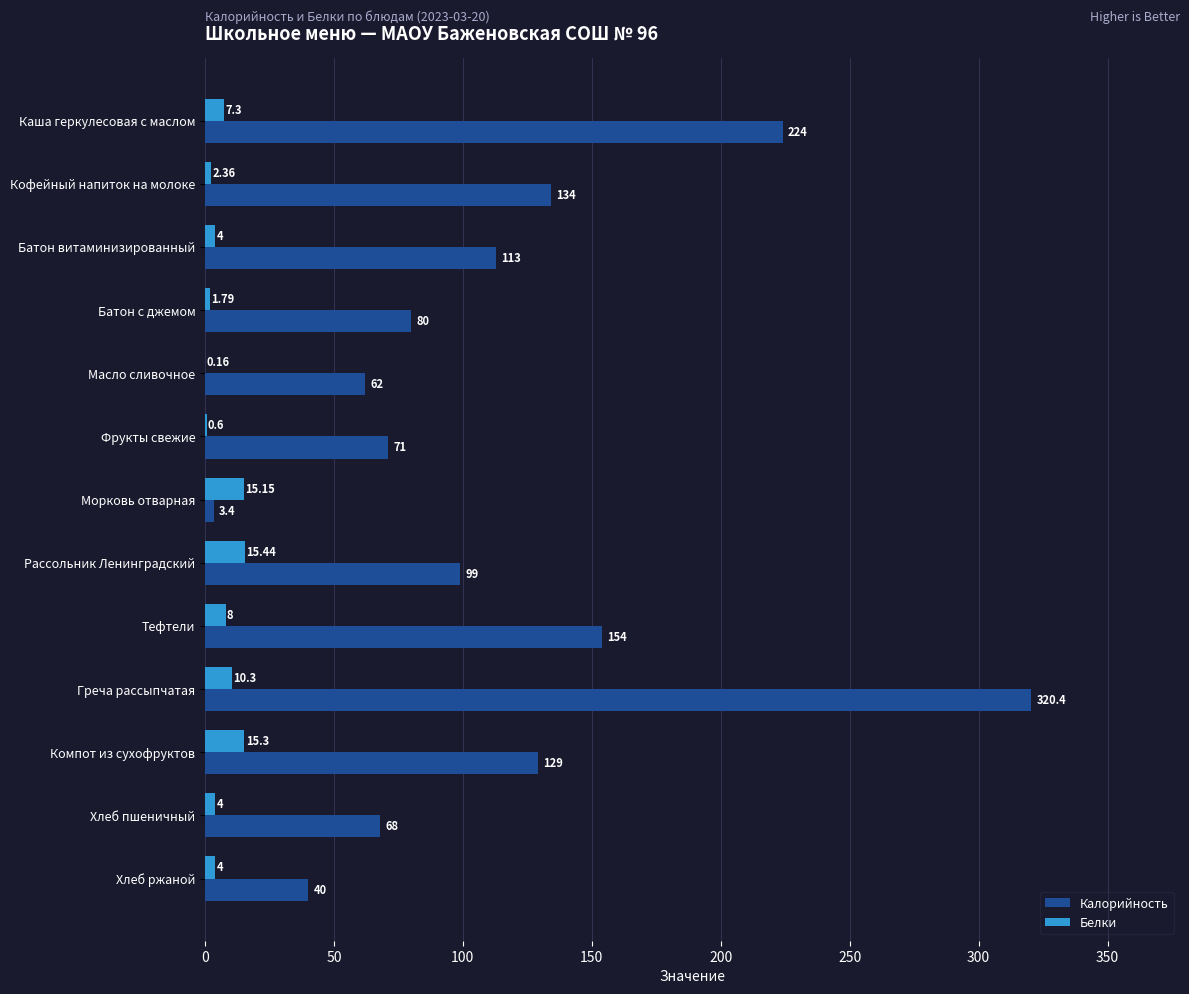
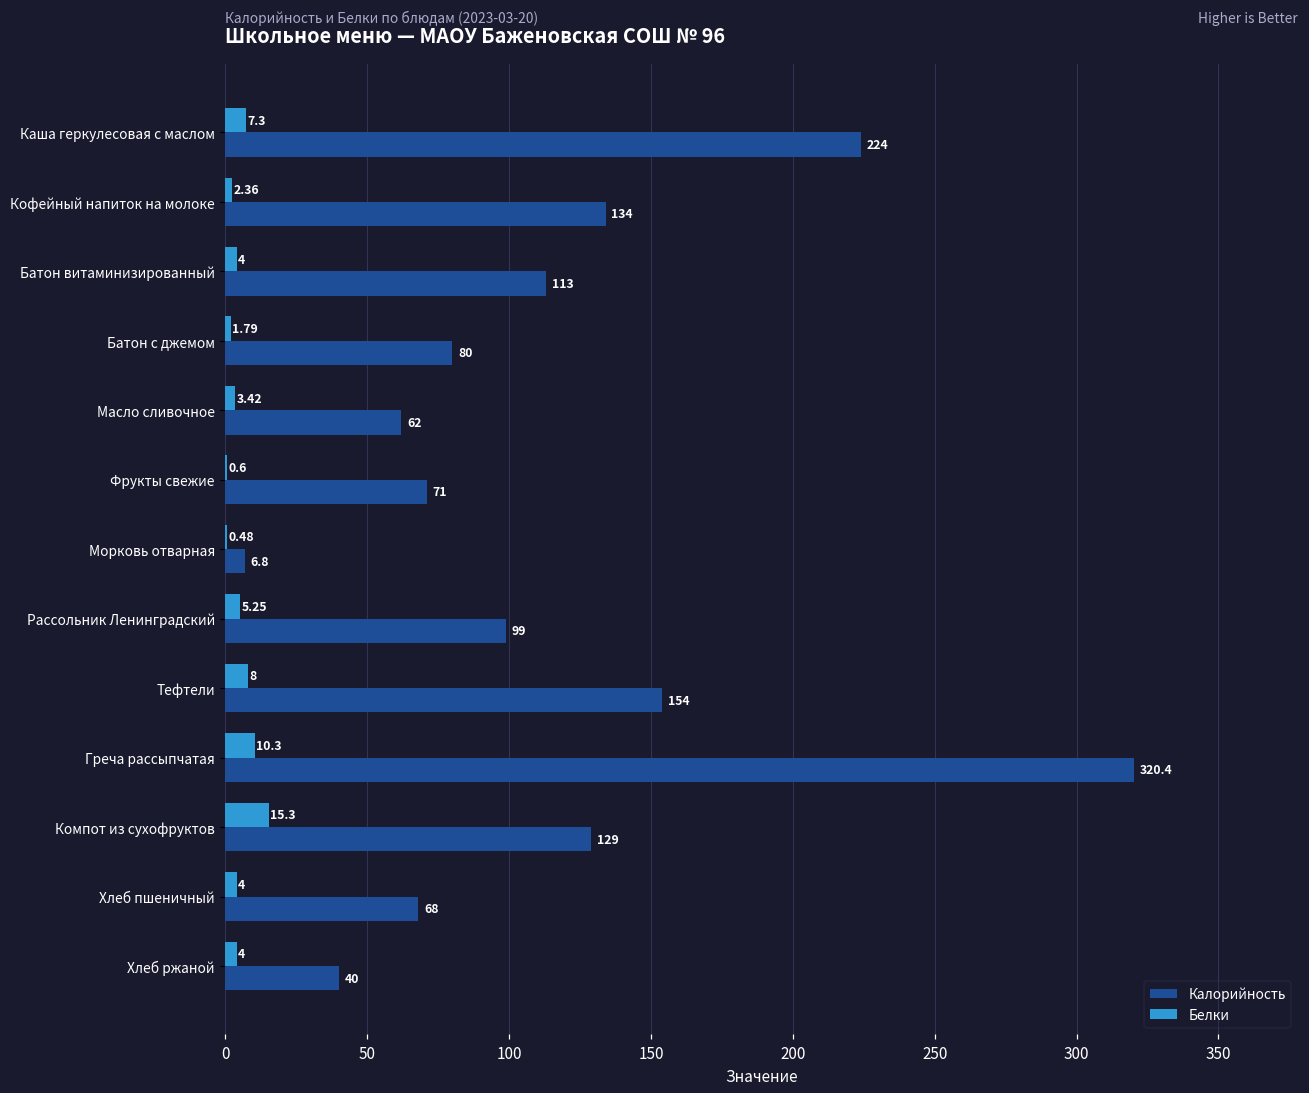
Белки, Масло сливочное: 0.16 -> 3.42
Белки, Морковь отварная: 15.15 -> 0.48
Калорийность, Морковь отварная: 3.4 -> 6.8
Белки, Рассольник Ленинградский: 15.44 -> 5.25
